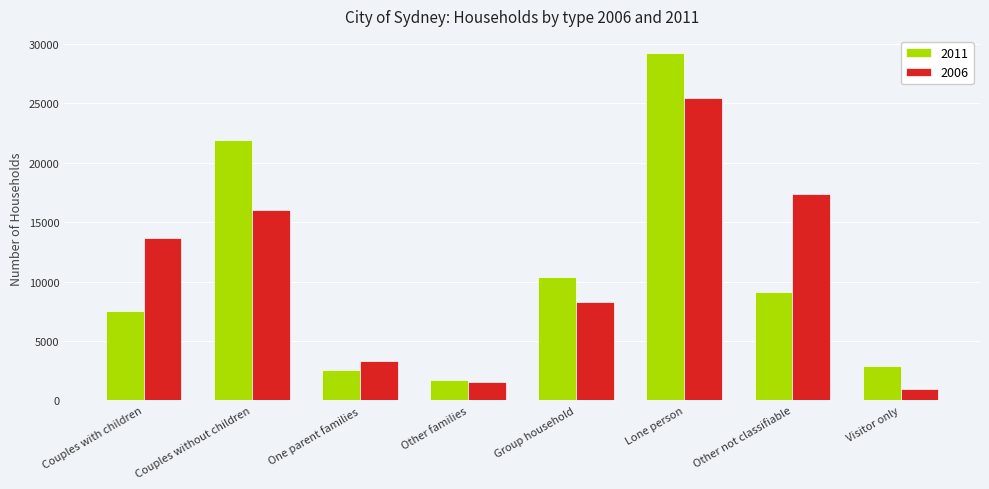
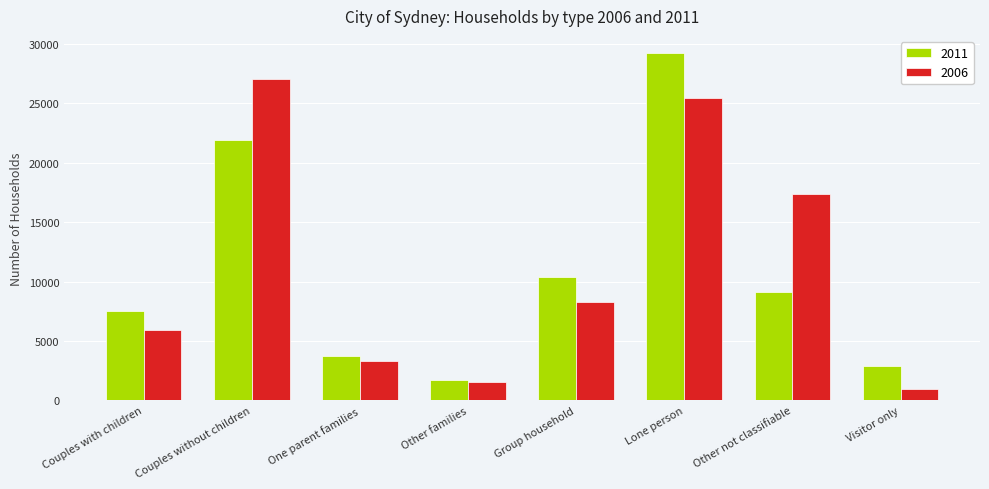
2006, Couples with children: 13600 -> 5900
2006, Couples without children: 16000 -> 27000
2011, One parent families: 2600 -> 3700
